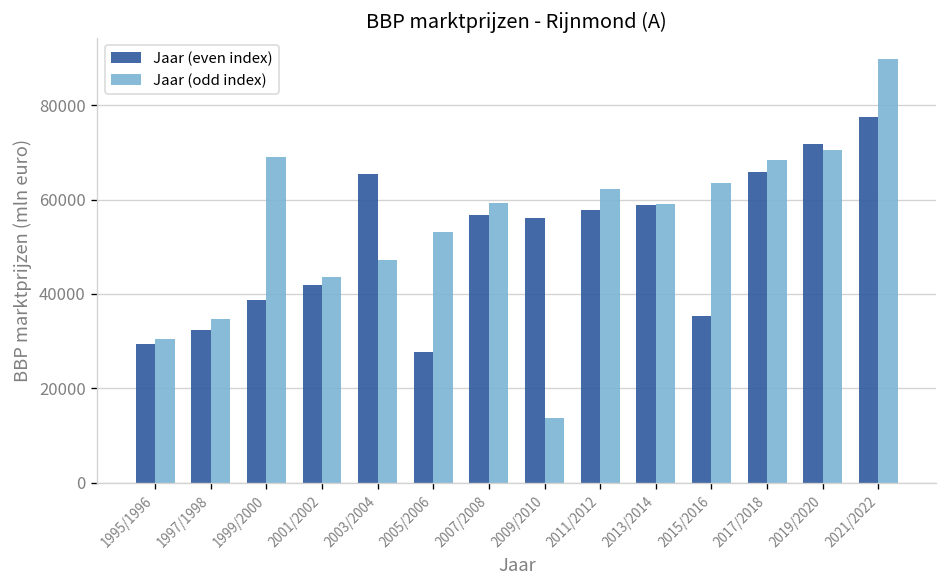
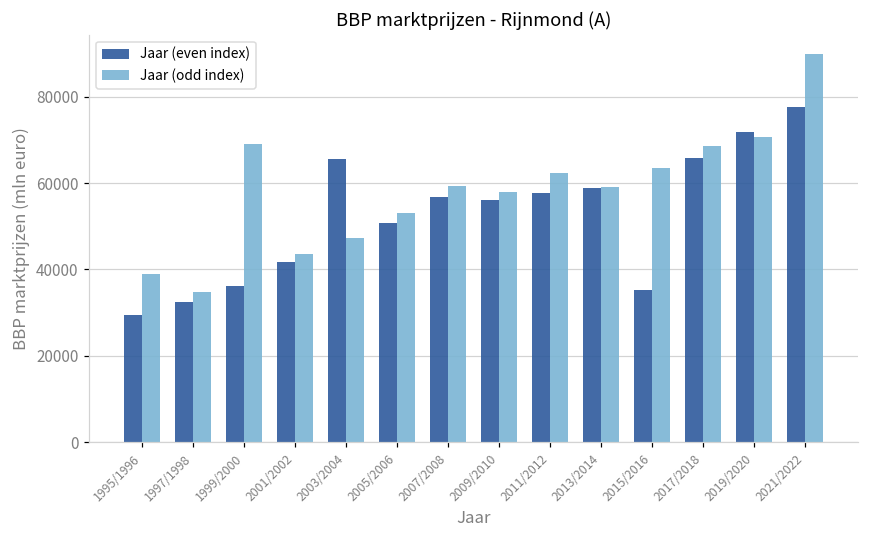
Jaar (odd index), 1995/1996: 30000 -> 39000
Jaar (even index), 1999/2000: 39000 -> 36000
Jaar (even index), 2005/2006: 28000 -> 51000
Jaar (odd index), 2009/2010: 14000 -> 58000
